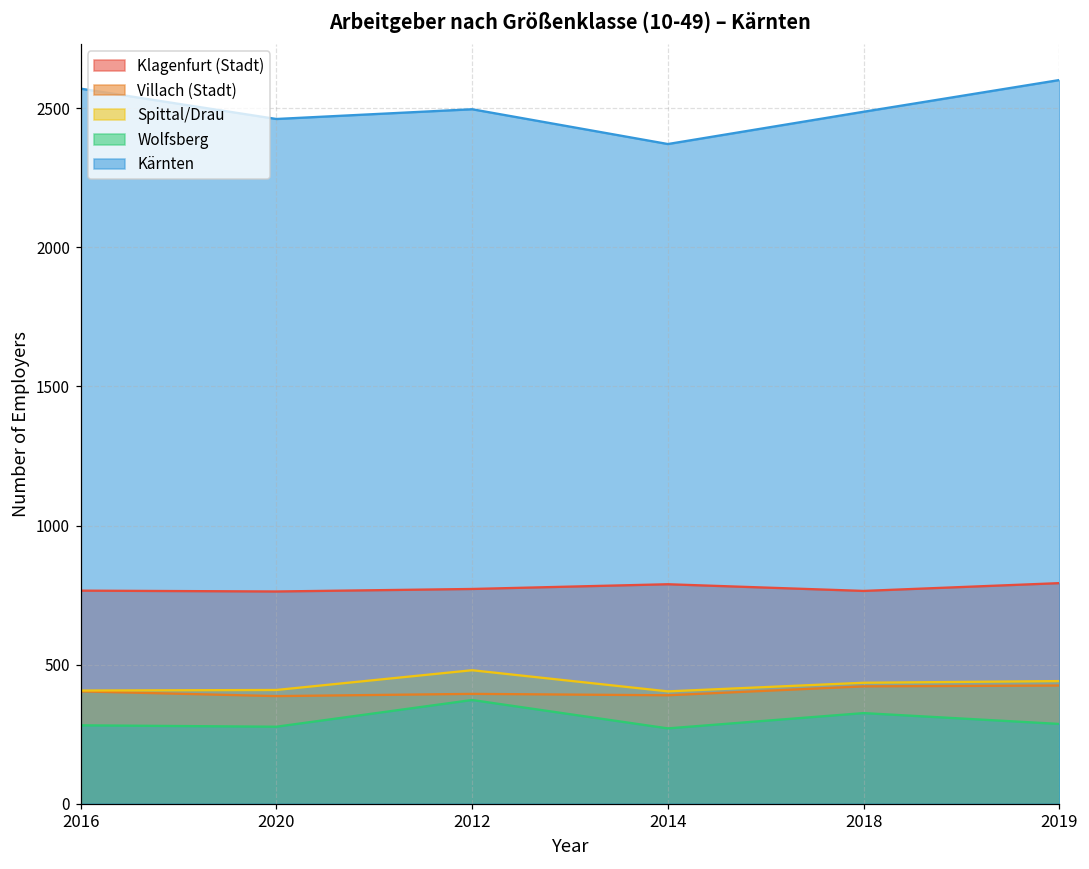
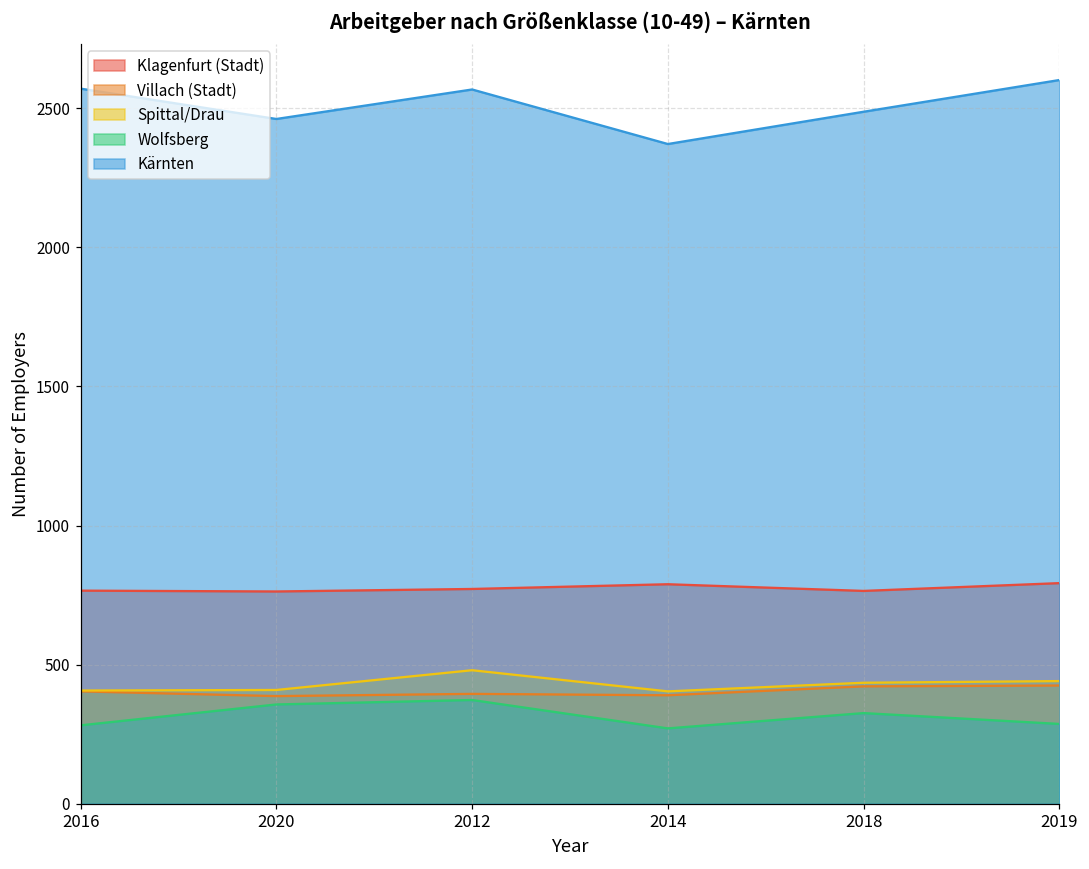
Wolfsberg, 2020: 280 -> 360
Kärnten, 2012: 2500 -> 2570
